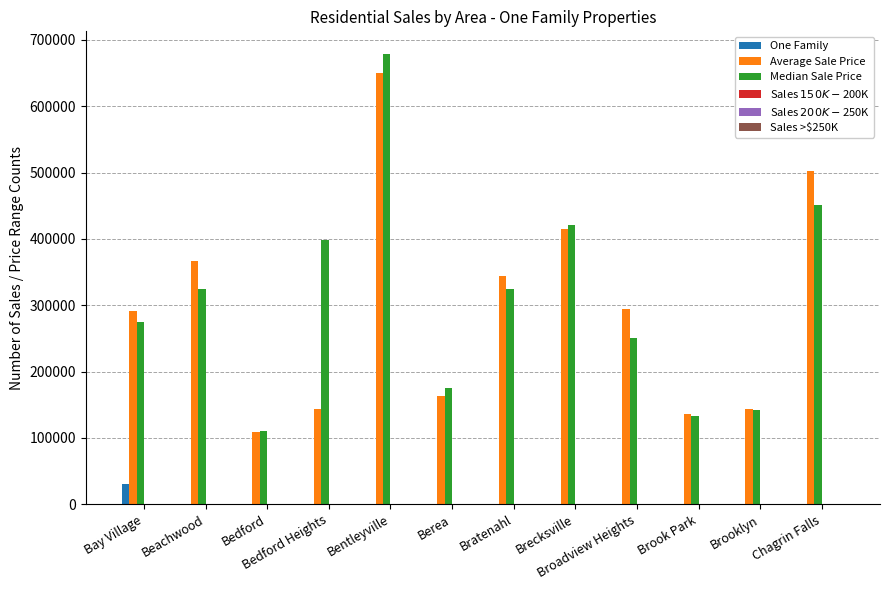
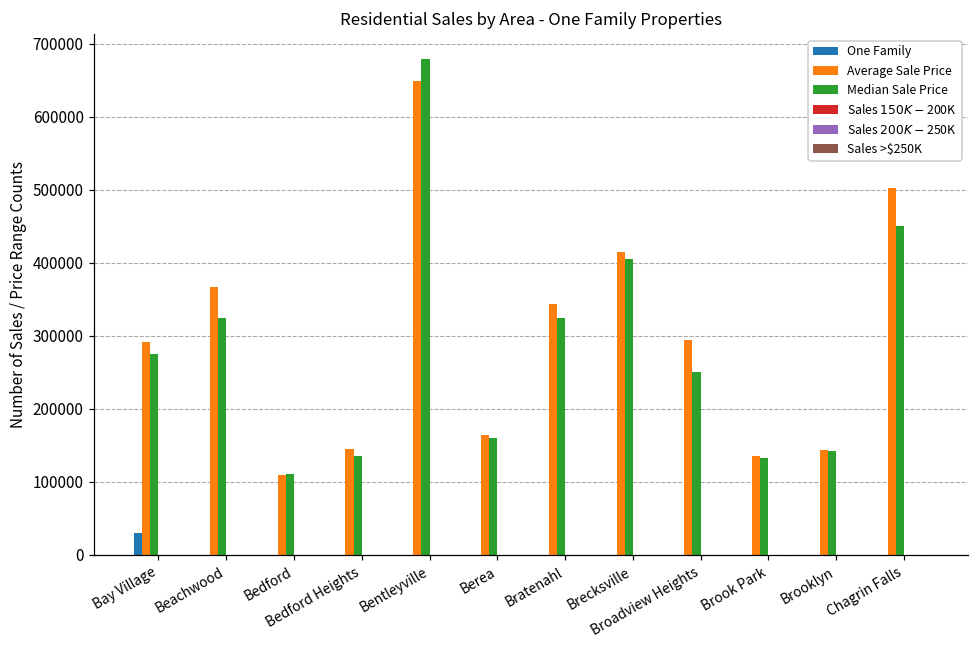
Median Sale Price, Bedford Heights: 400000 -> 140000
Median Sale Price, Berea: 180000 -> 160000
Median Sale Price, Brecksville: 420000 -> 410000
